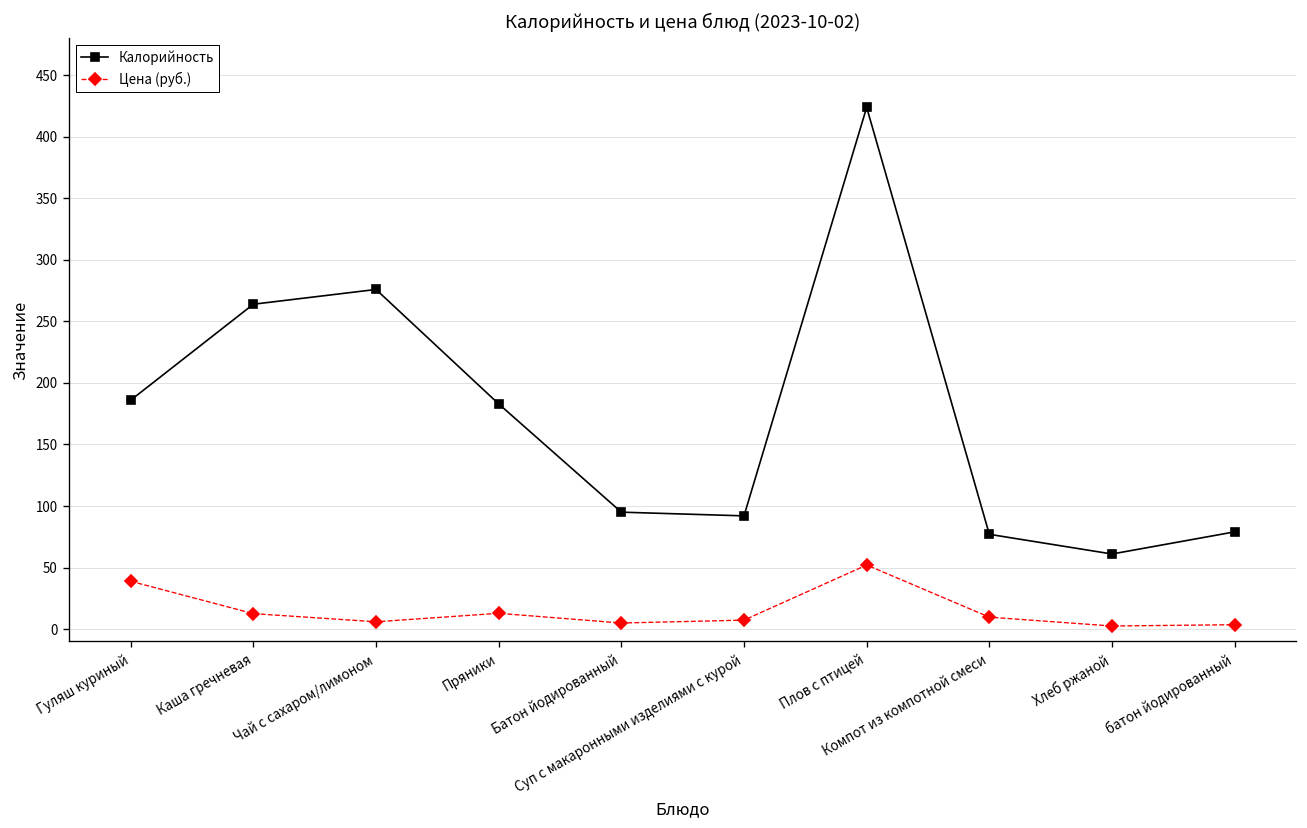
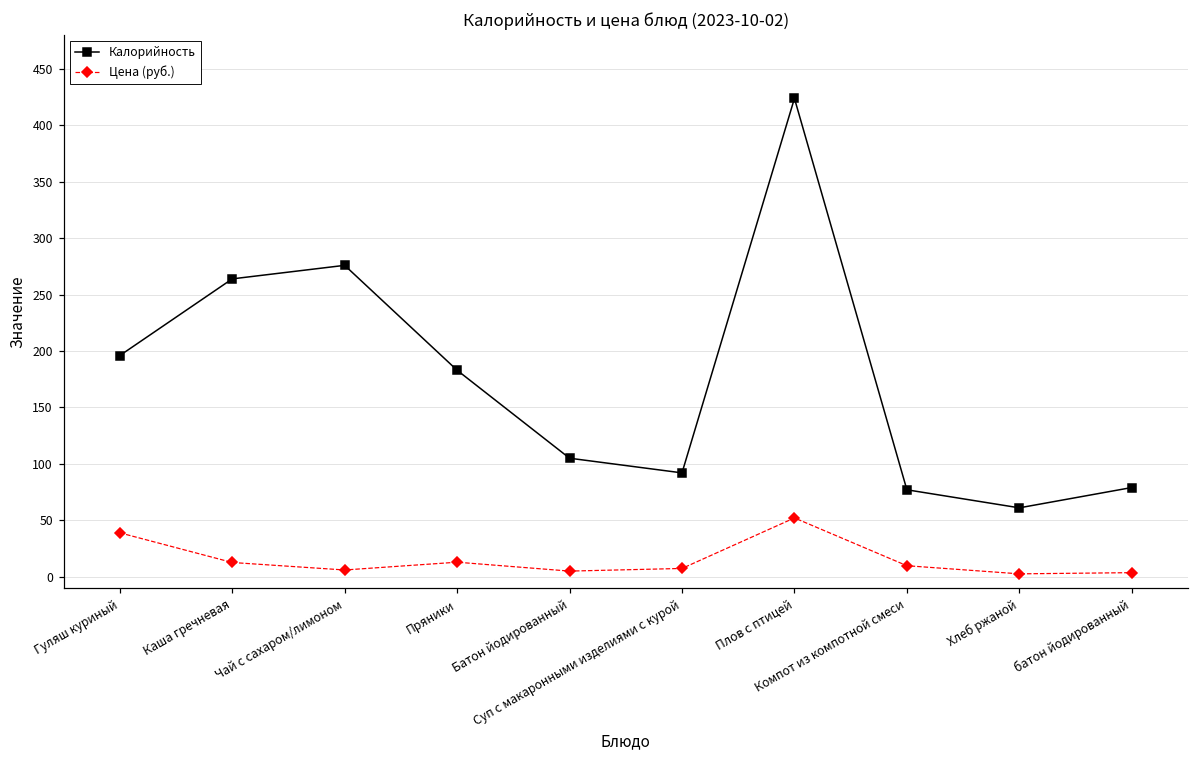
Калорийность, Гуляш куриный: 186 -> 196
Калорийность, Батон йодированный: 95 -> 105
